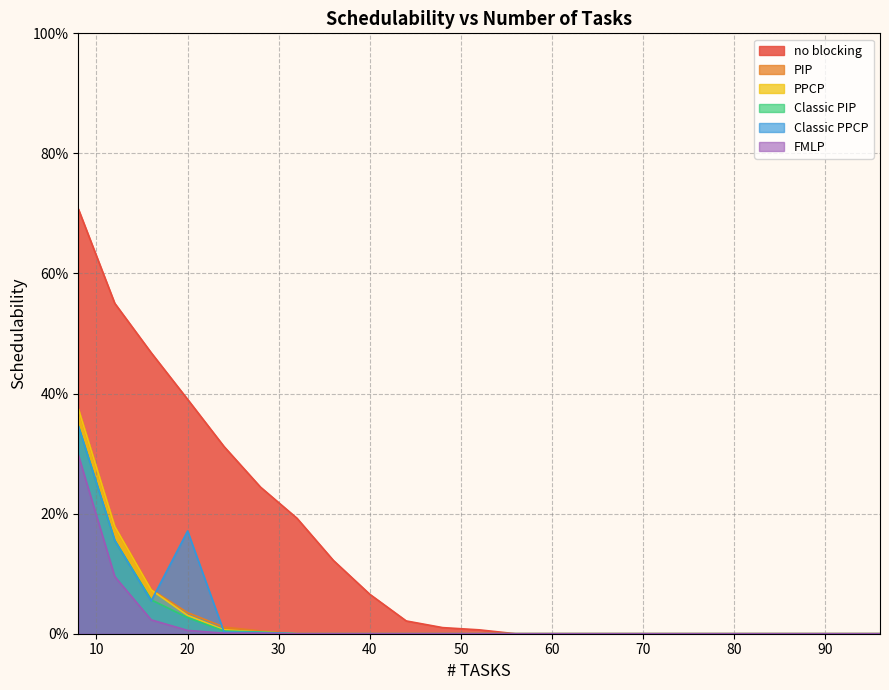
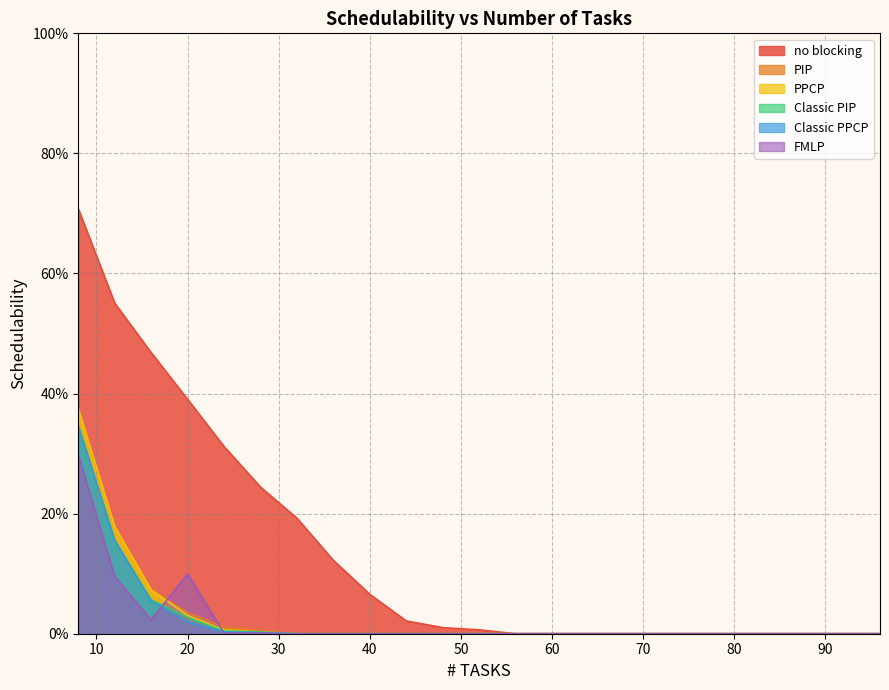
Classic PPCP, 20: 17% -> 2%
FMLP, 20: 1% -> 10%
